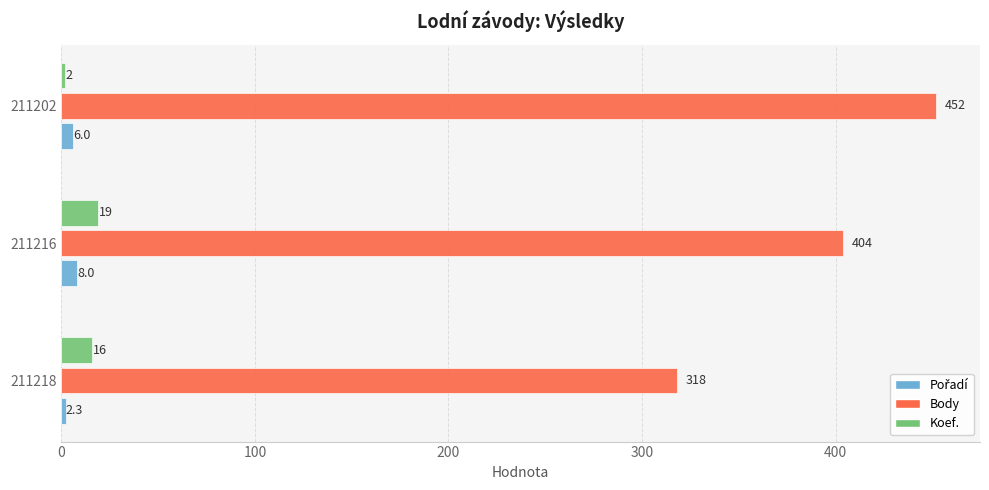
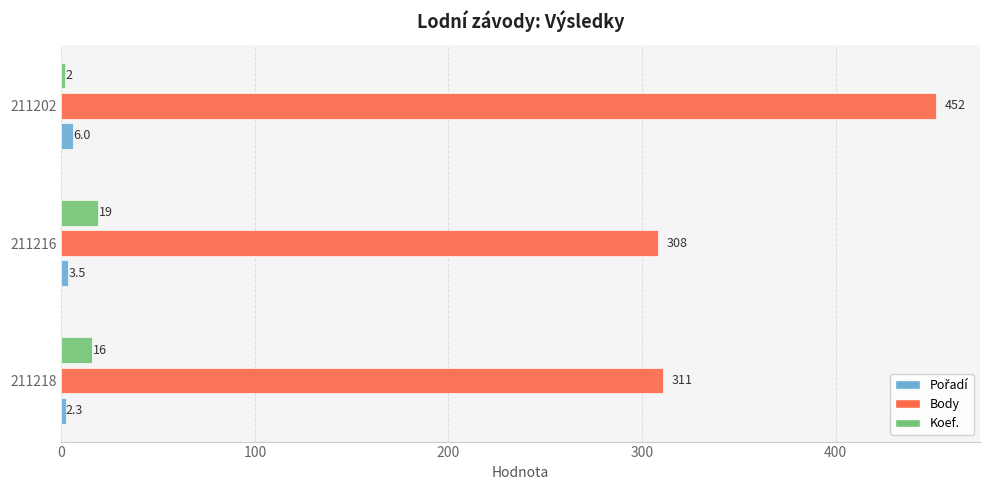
Body, 211216: 404 -> 308
Pořadí, 211216: 8.0 -> 3.5
Body, 211218: 318 -> 311
